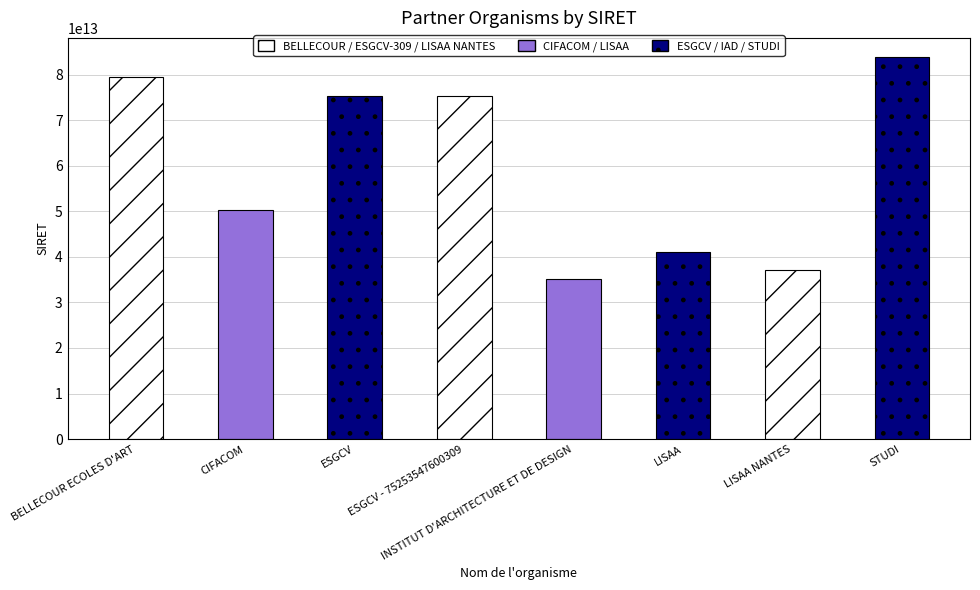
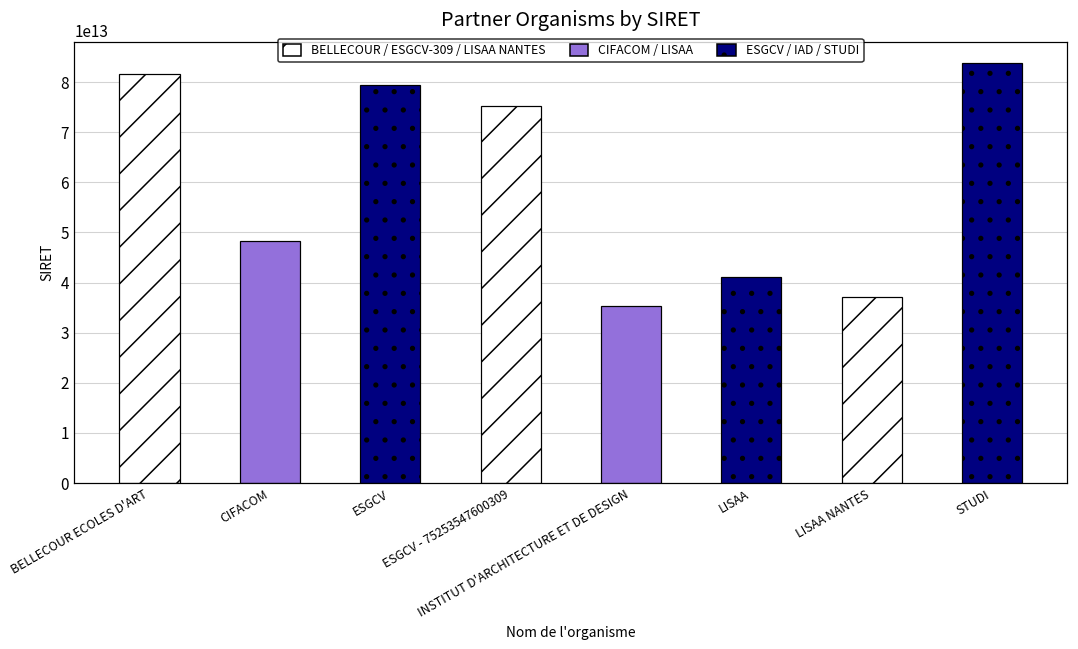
BELLECOUR ECOLES D'ART: 79000000000000 -> 82000000000000
CIFACOM: 50000000000000 -> 48000000000000
ESGCV: 75000000000000 -> 79000000000000
